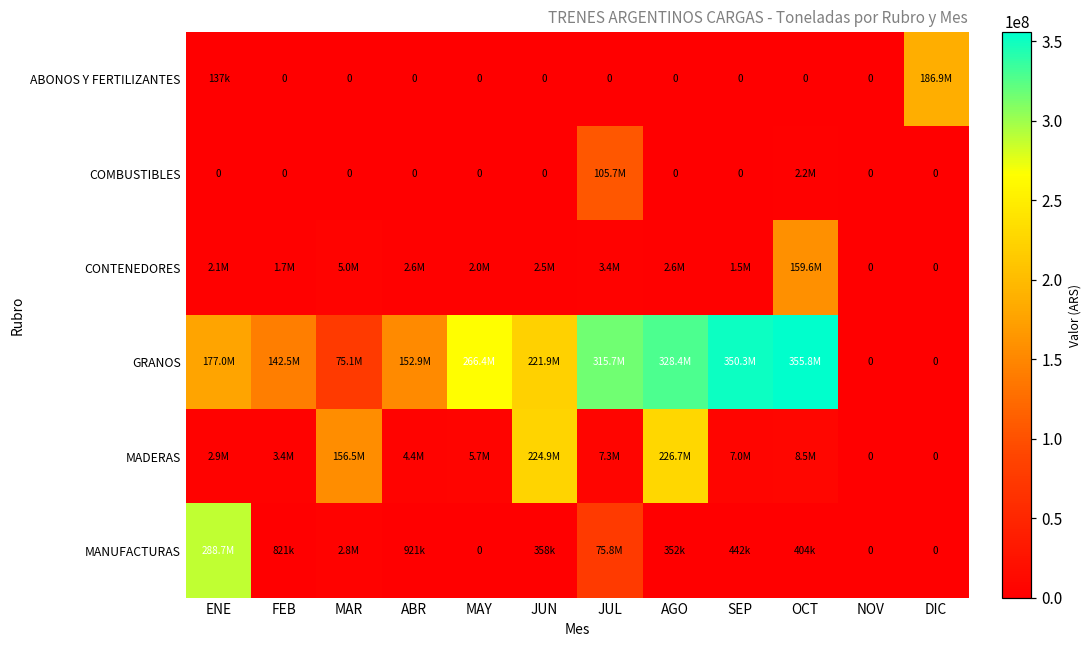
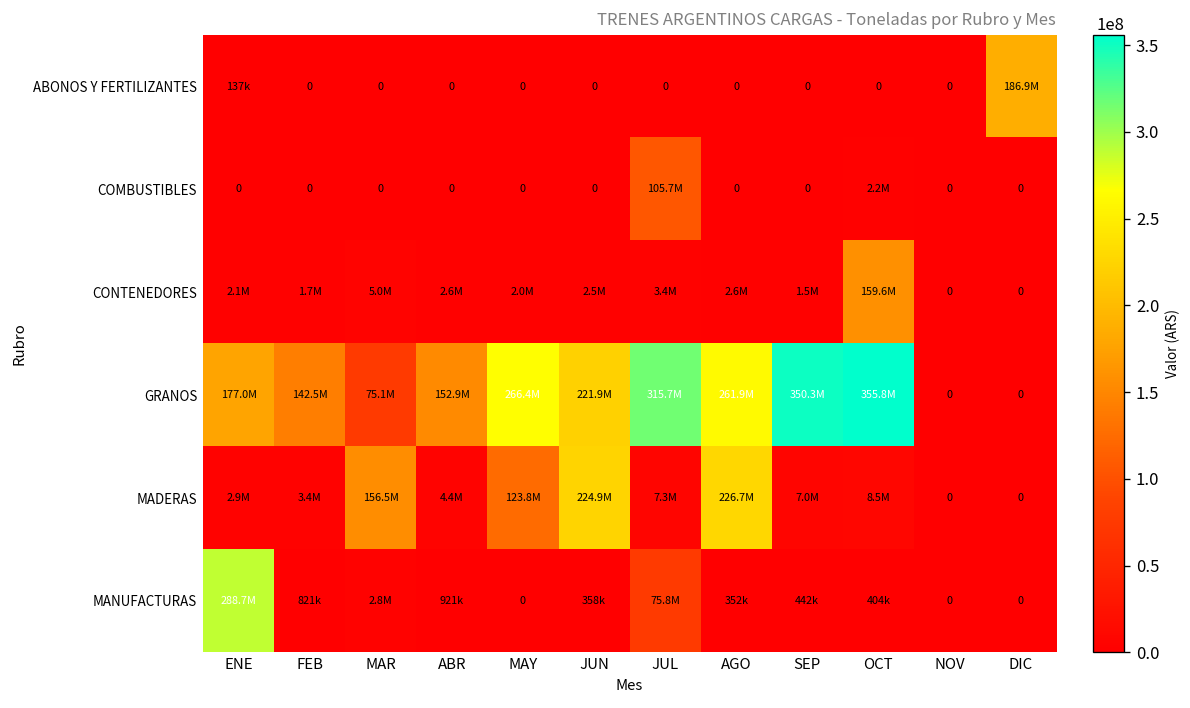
GRANOS, AGO: 328.4M -> 261.9M
MADERAS, MAY: 5.7M -> 123.8M
